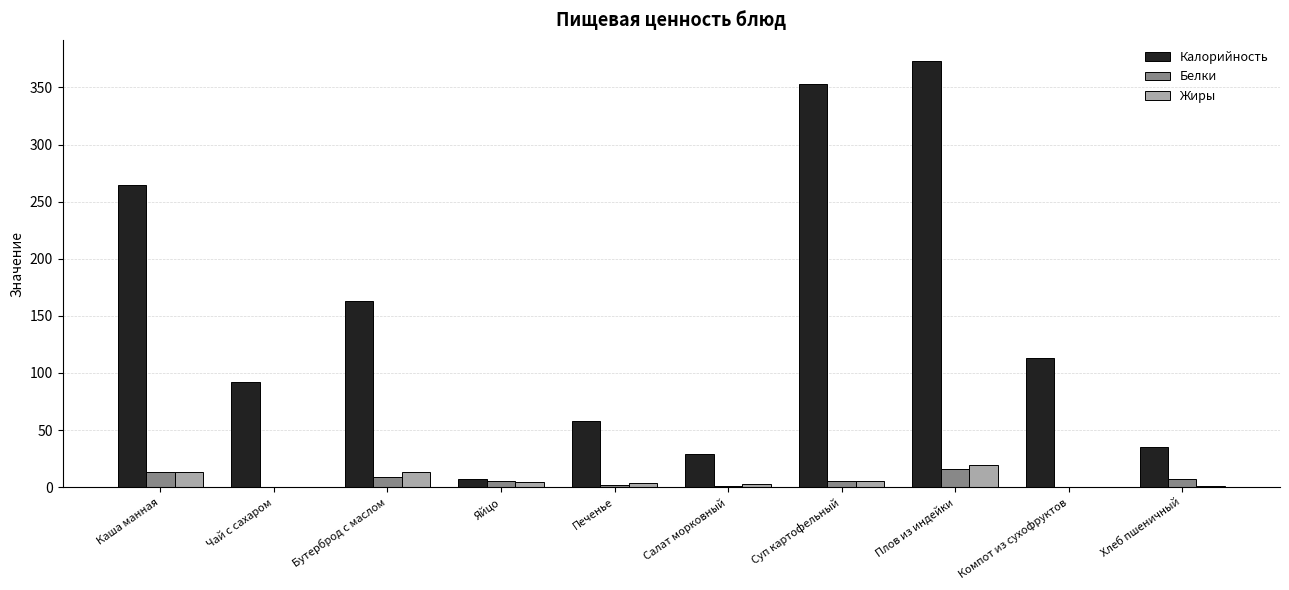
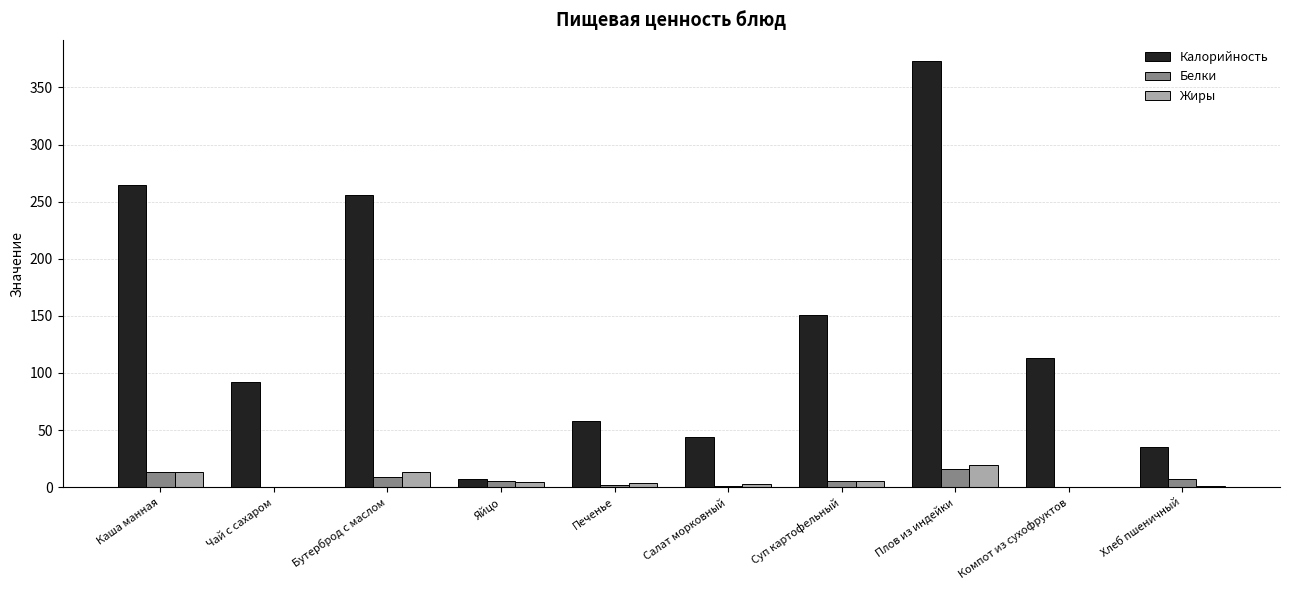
Калорийность, Бутерброд с маслом: 163 -> 256
Калорийность, Салат морковный: 29 -> 44
Калорийность, Суп картофельный: 353 -> 151
